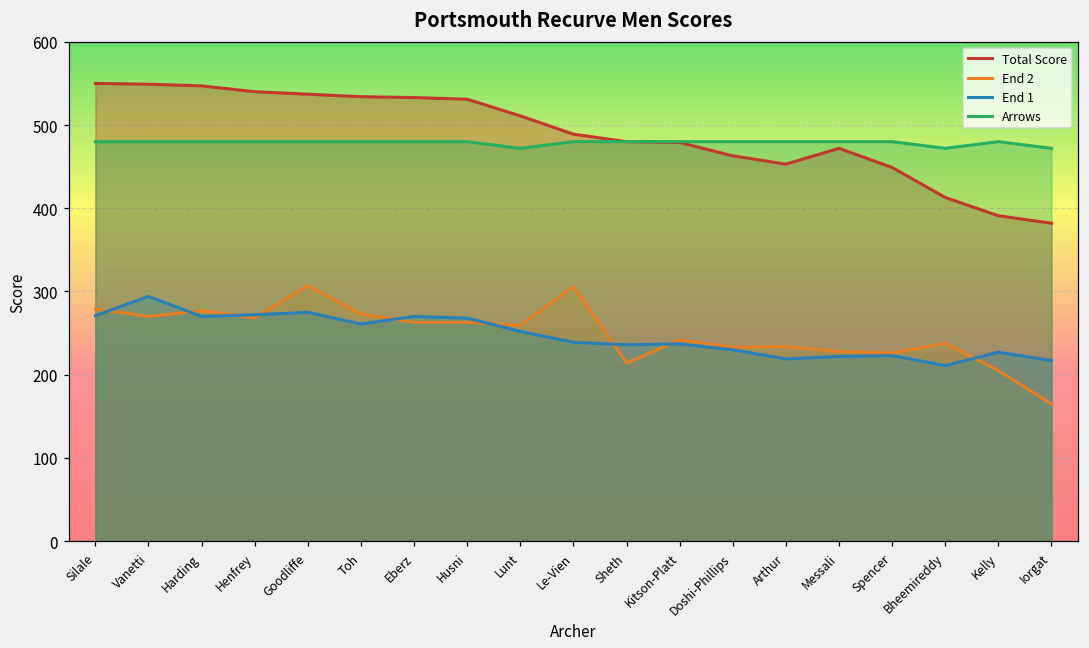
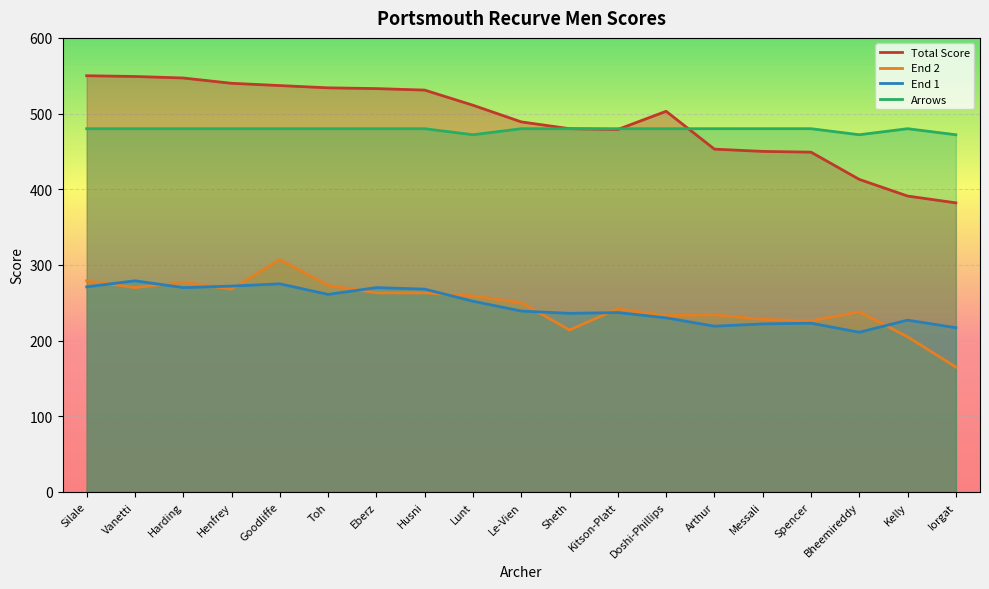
End 1, Vanetti: 290 -> 280
End 2, Le-Vien: 310 -> 250
Total Score, Doshi-Phillips: 460 -> 500
Total Score, Messali: 470 -> 450
